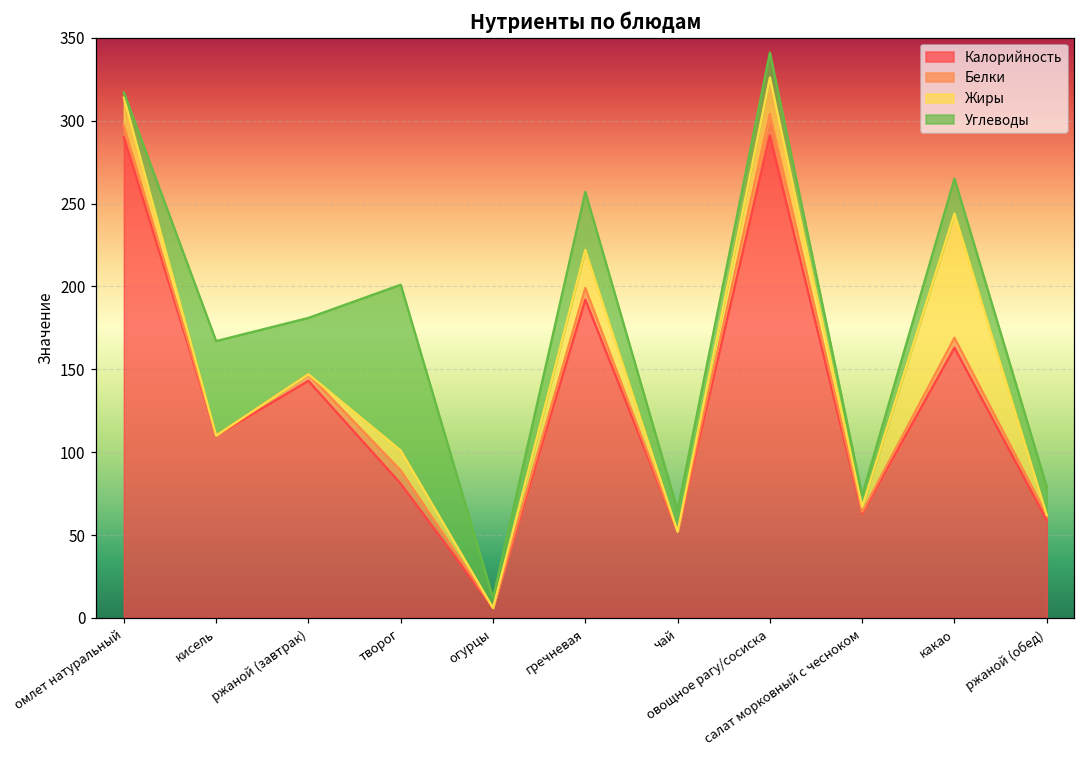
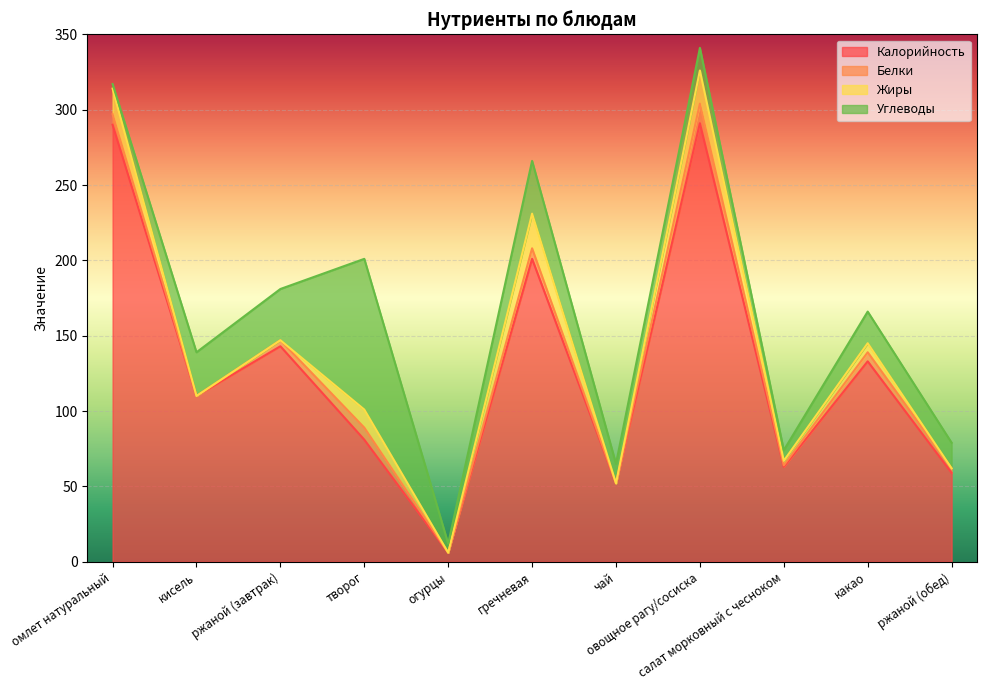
Углеводы, кисель: 57 -> 29
Калорийность, гречневая: 192 -> 201
Калорийность, какао: 163 -> 133
Жиры, какао: 75 -> 6
